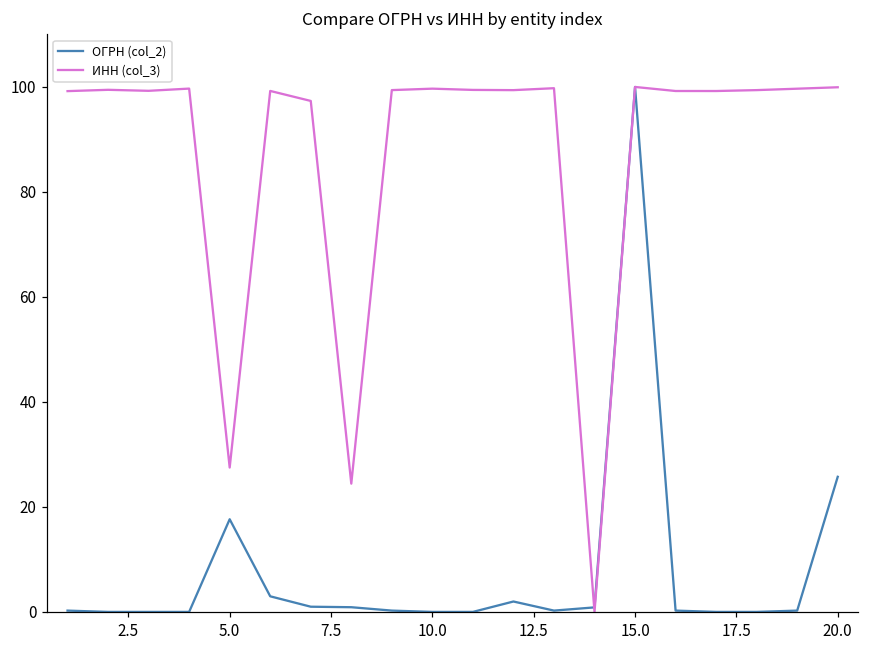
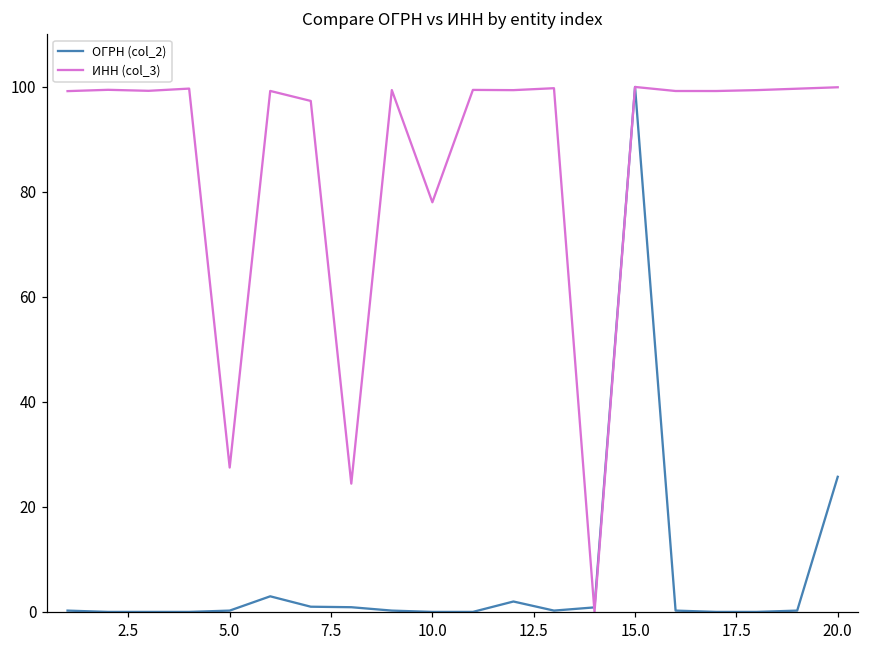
ОГРН (col_2), 5.0: 18 -> 0
ИНН (col_3), 10.0: 100 -> 78
